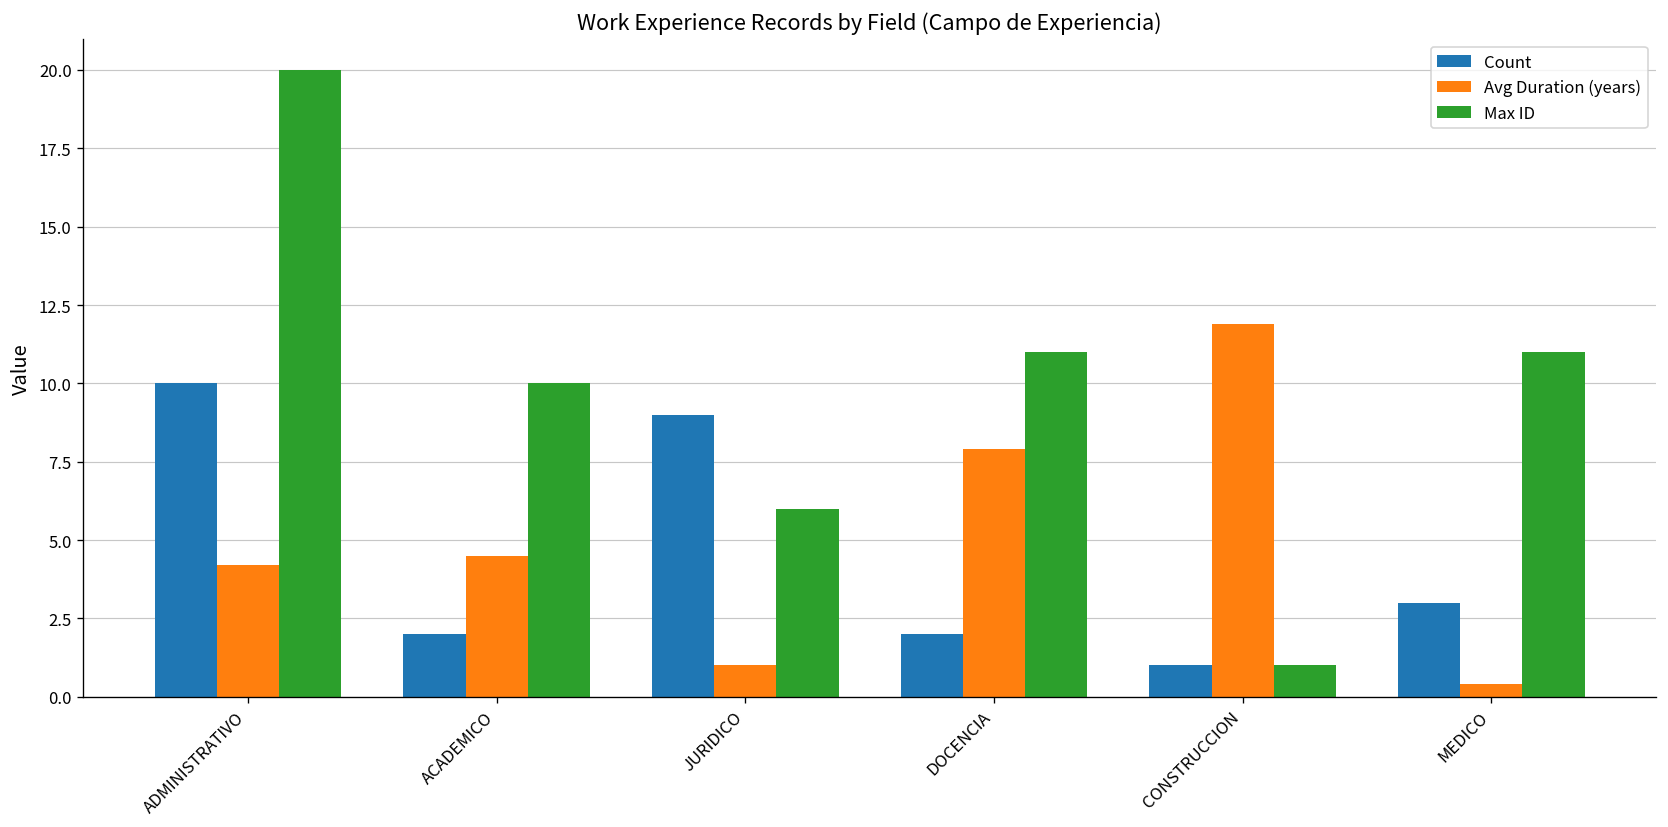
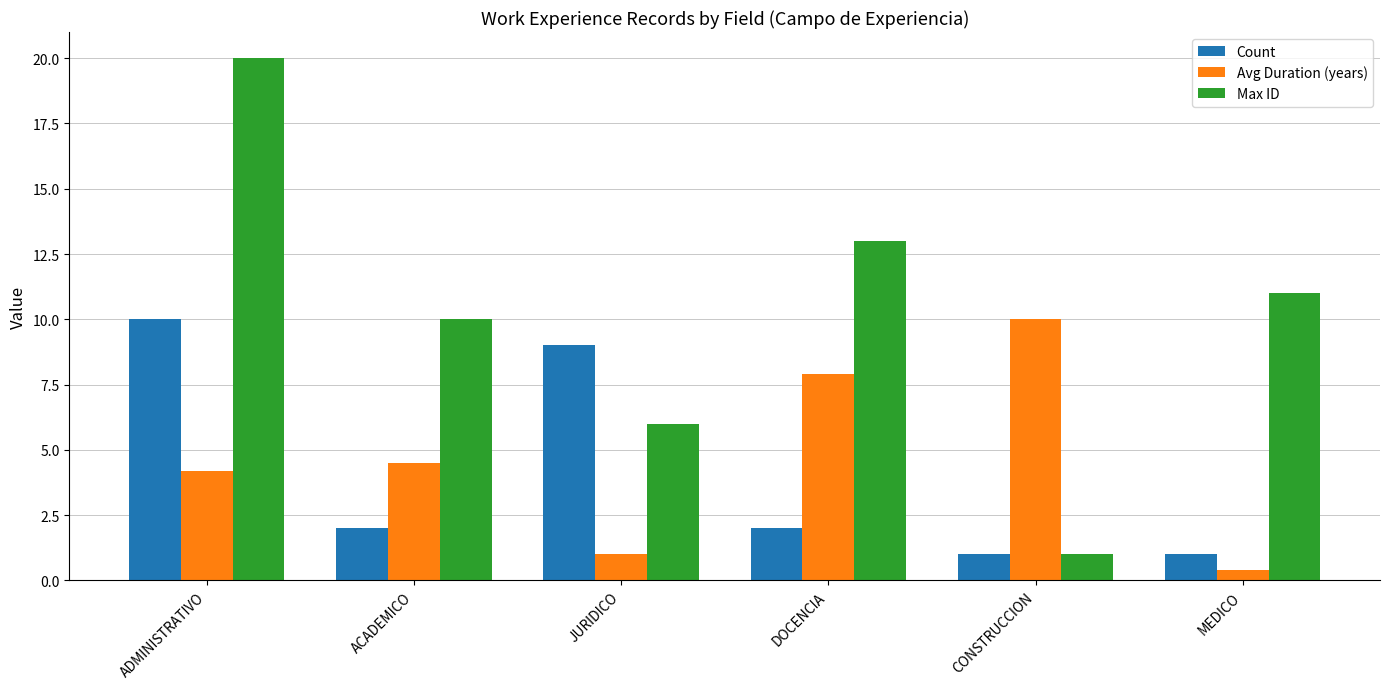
Max ID, DOCENCIA: 11 -> 13
Avg Duration (years), CONSTRUCCION: 11.9 -> 10.0
Count, MEDICO: 3 -> 1
